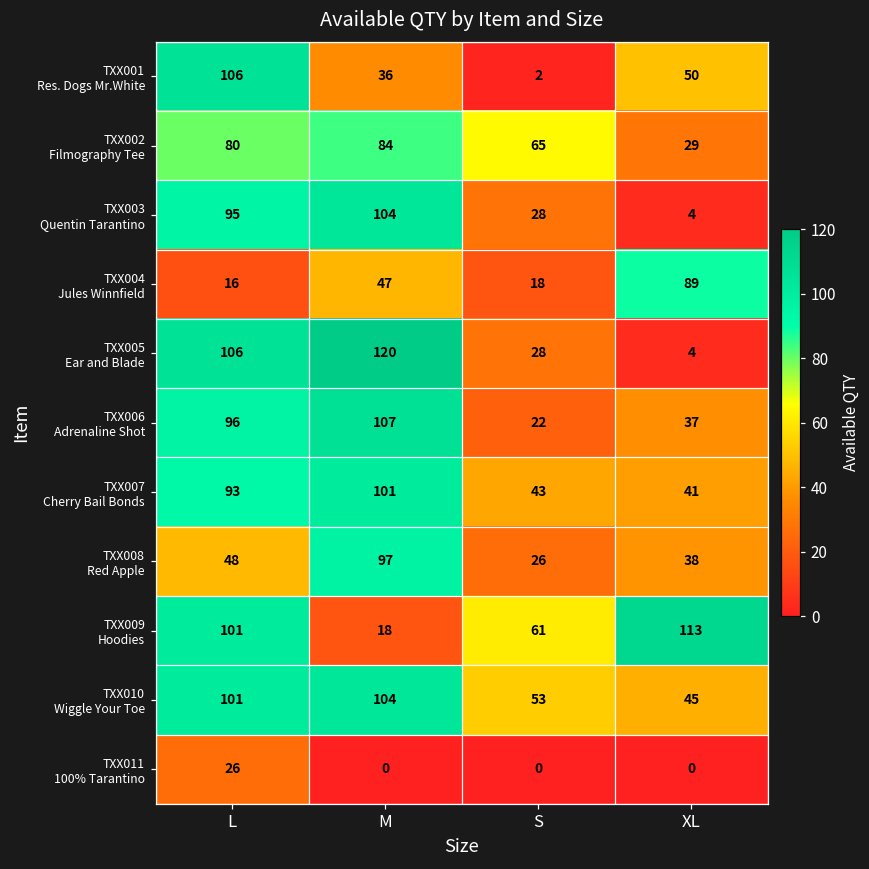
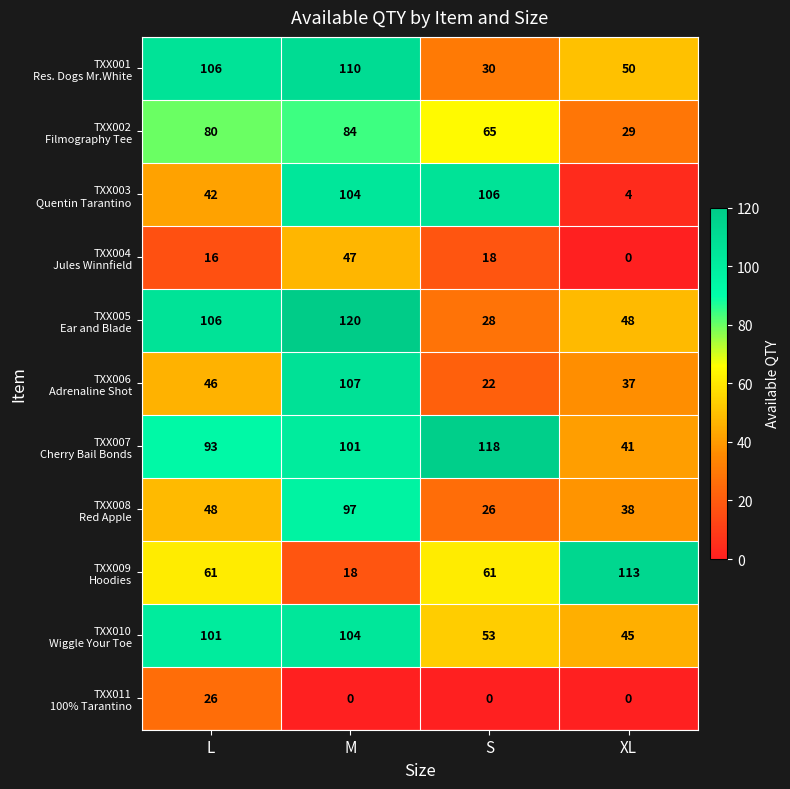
TXX001 Res. Dogs Mr.White, M: 36 -> 110
TXX001 Res. Dogs Mr.White, S: 2 -> 30
TXX003 Quentin Tarantino, L: 95 -> 42
TXX003 Quentin Tarantino, S: 28 -> 106
TXX004 Jules Winnfield, XL: 89 -> 0
TXX005 Ear and Blade, XL: 4 -> 48
TXX006 Adrenaline Shot, L: 96 -> 46
TXX007 Cherry Bail Bonds, S: 43 -> 118
TXX009 Hoodies, L: 101 -> 61
